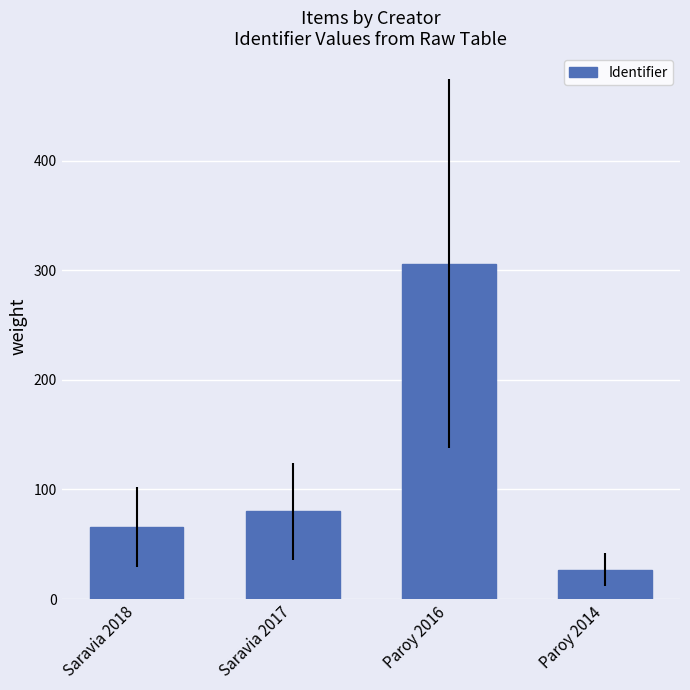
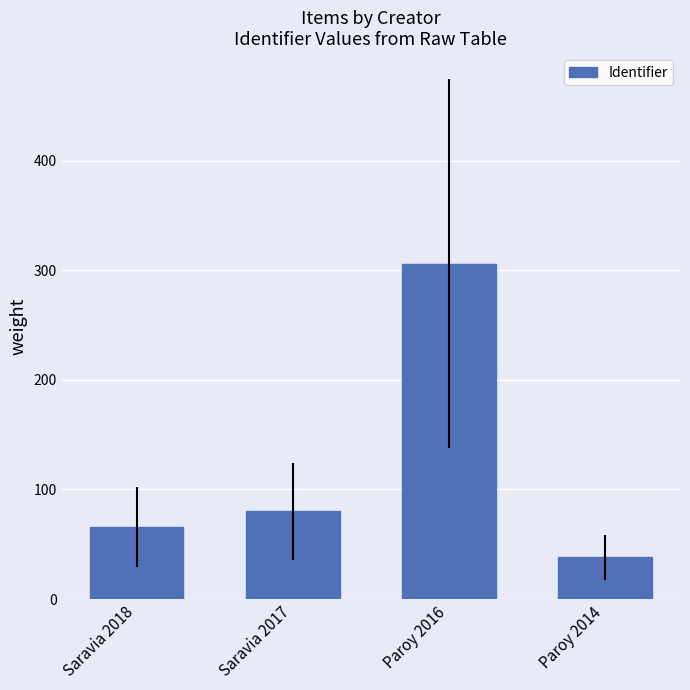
Paroy 2014: 27 -> 38
